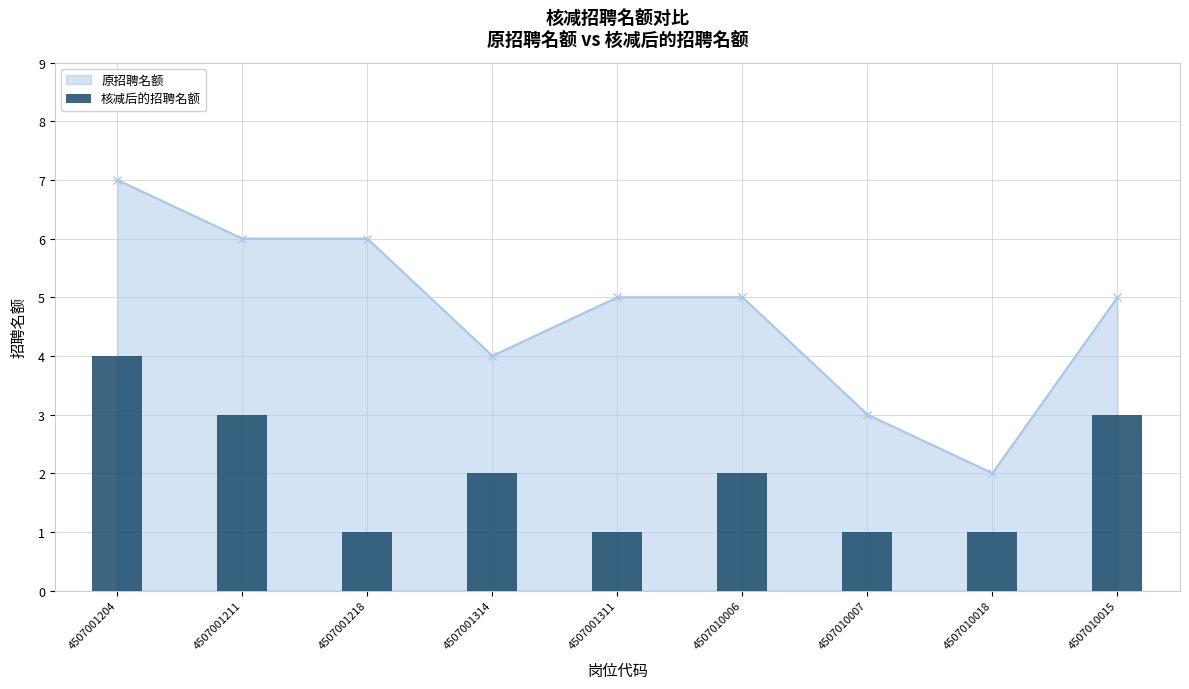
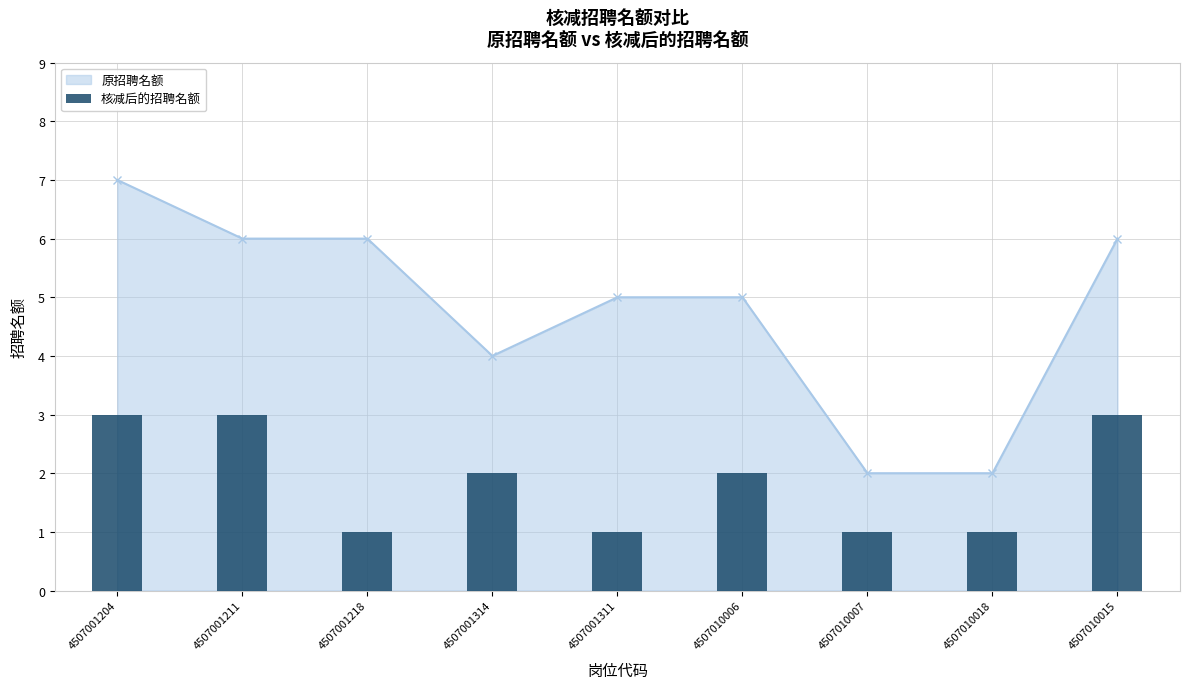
核减后的招聘名额, 4507001204: 4 -> 3
原招聘名额, 4507010007: 3 -> 2
原招聘名额, 4507010015: 5 -> 6
